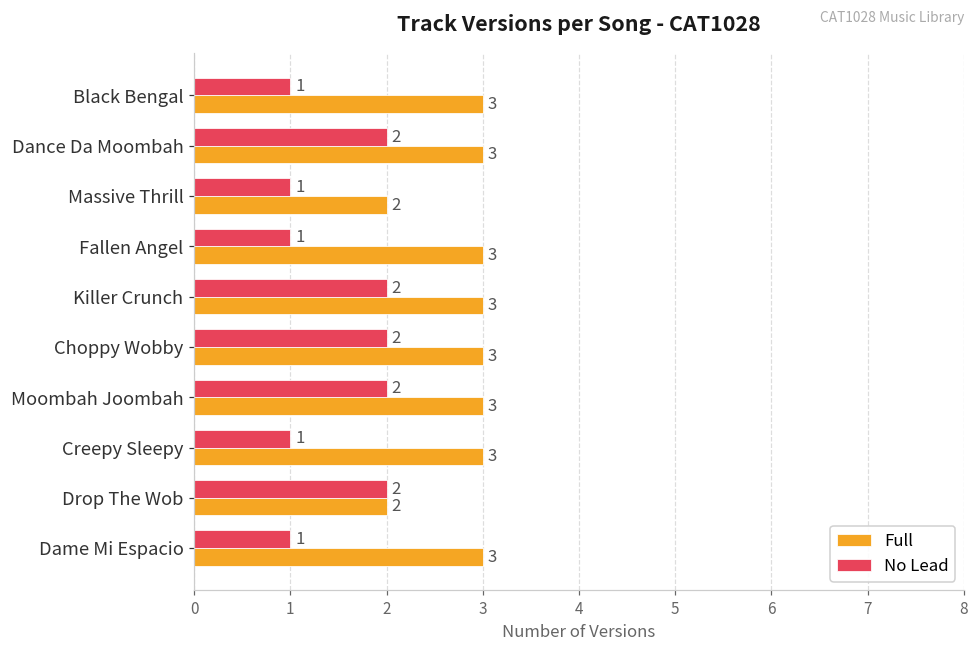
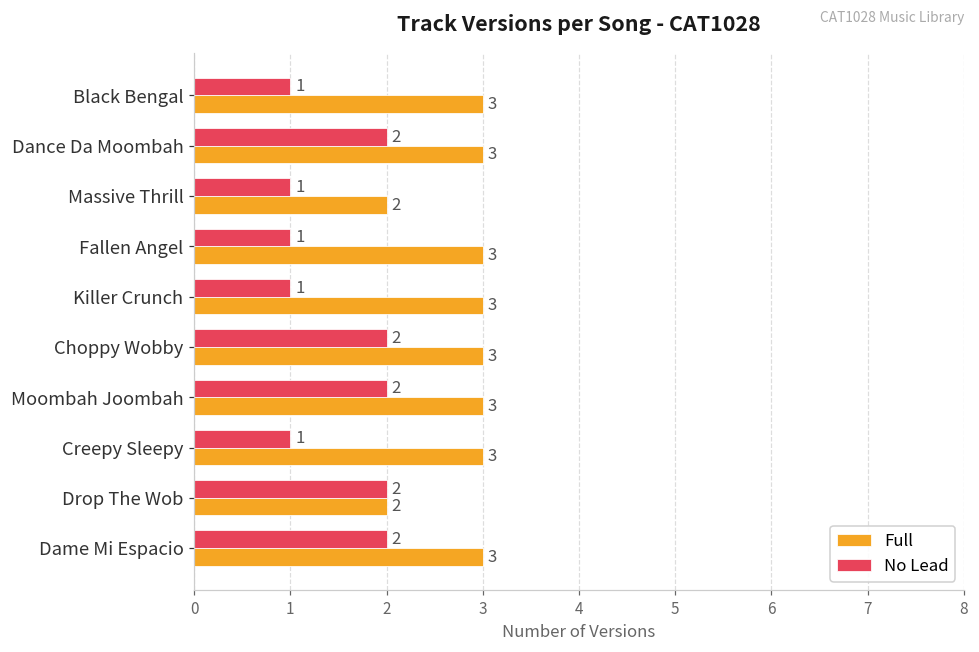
No Lead, Killer Crunch: 2 -> 1
No Lead, Dame Mi Espacio: 1 -> 2
